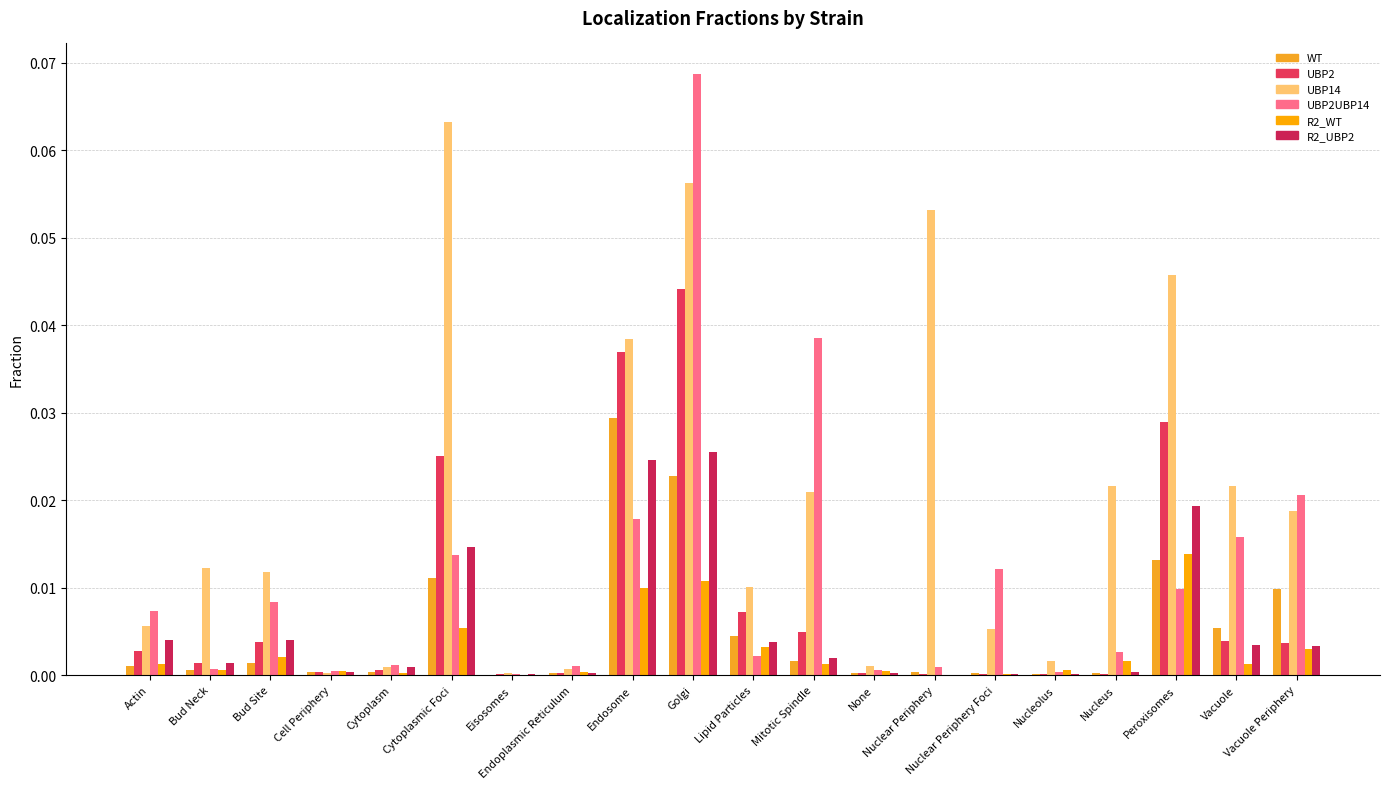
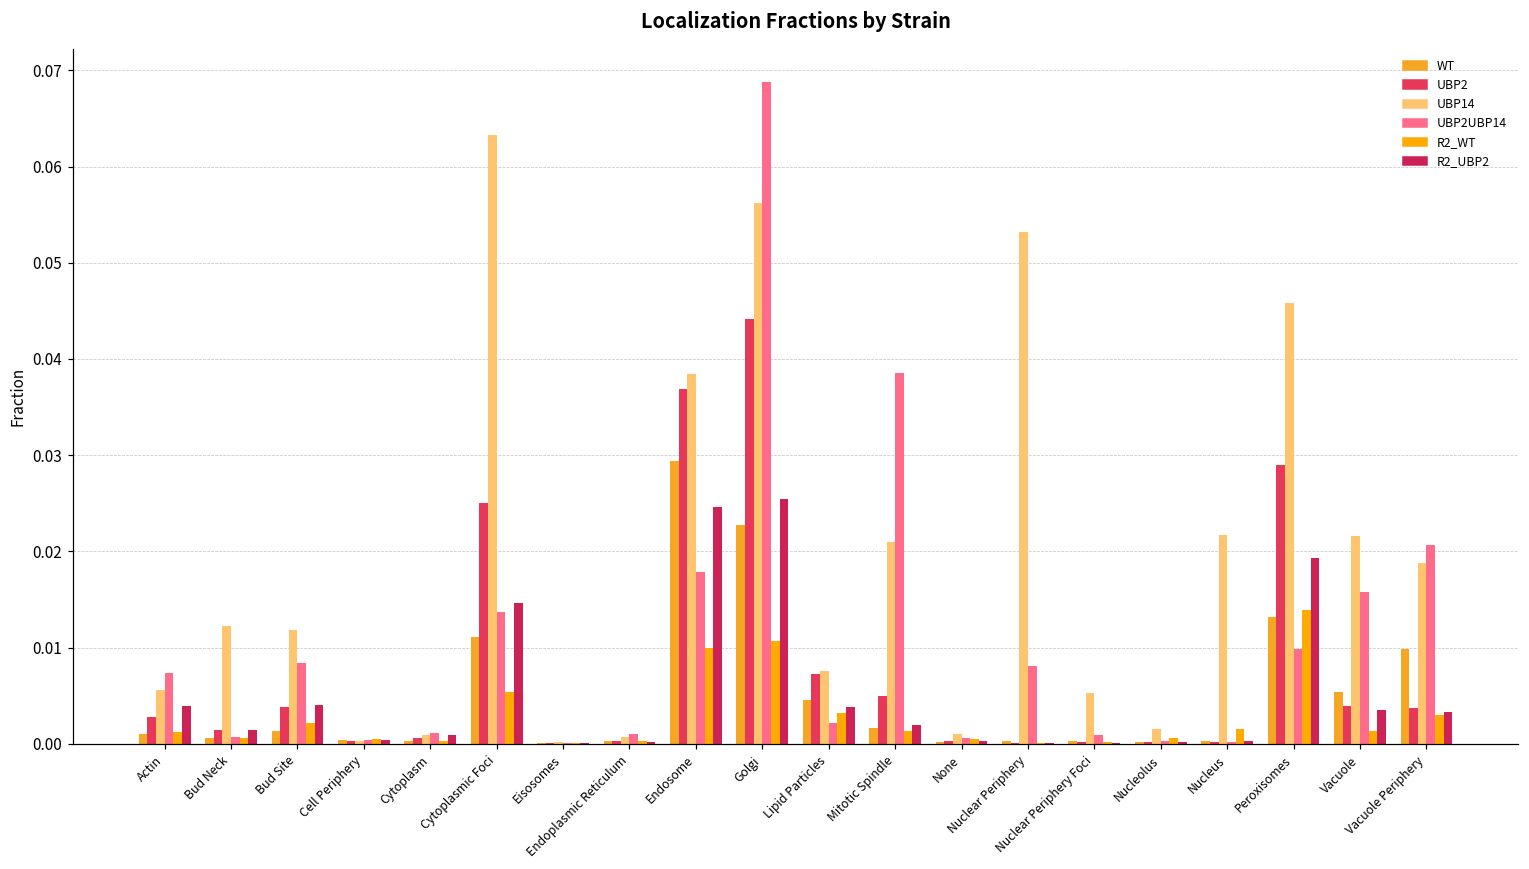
UBP14, Lipid Particles: 0.010 -> 0.008
UBP2UBP14, Nuclear Periphery: 0.001 -> 0.008
UBP2UBP14, Nuclear Periphery Foci: 0.012 -> 0.001
UBP2UBP14, Nucleus: 0.003 -> 0.000
